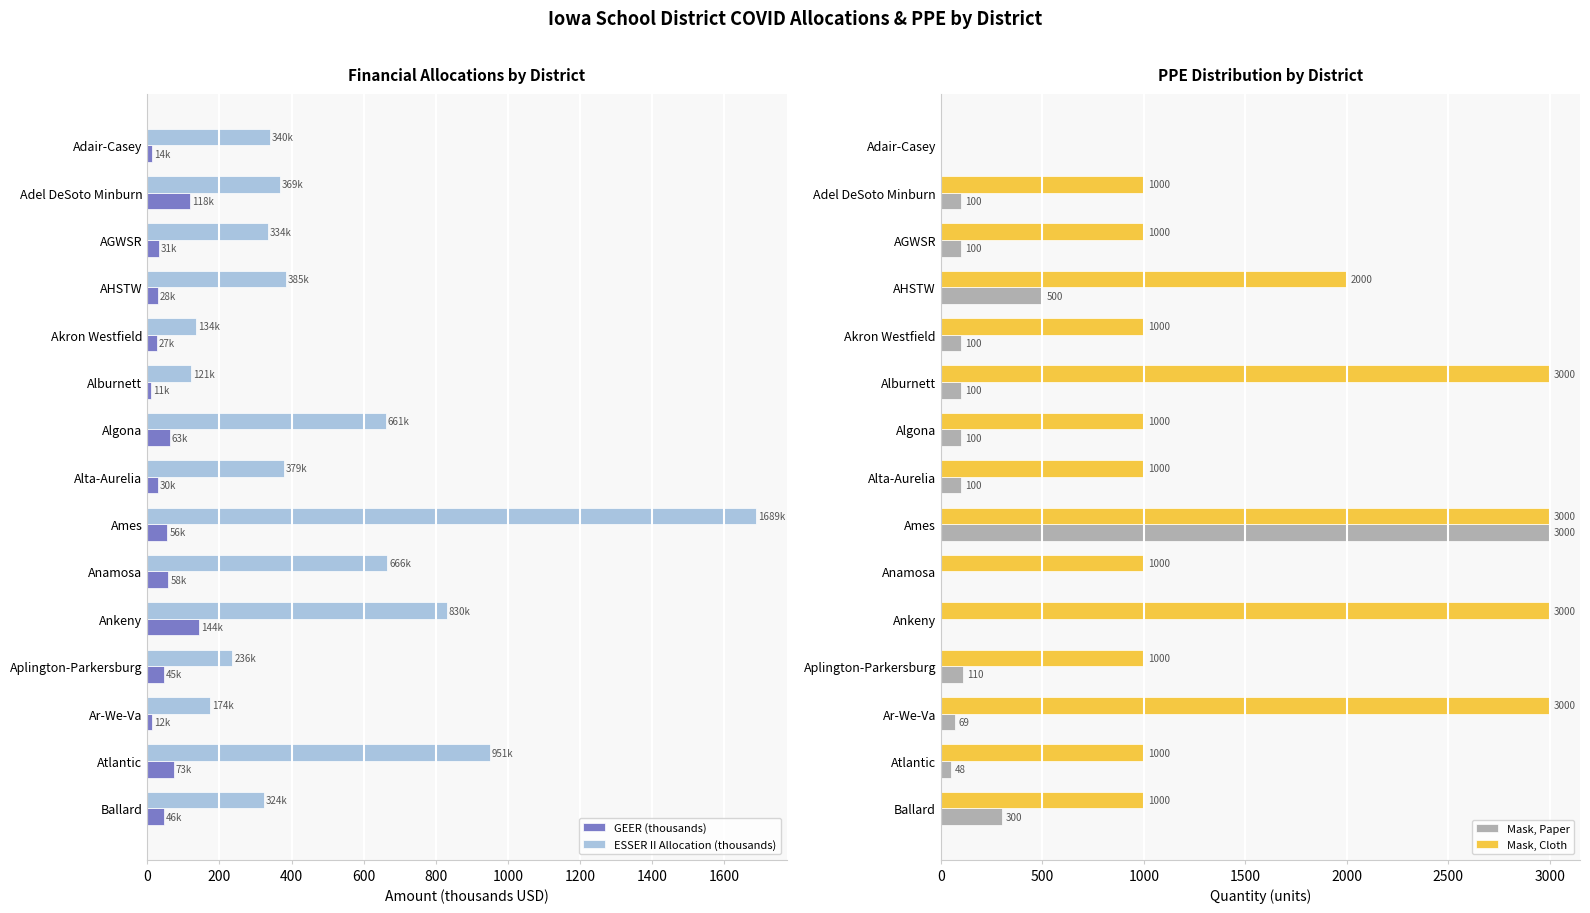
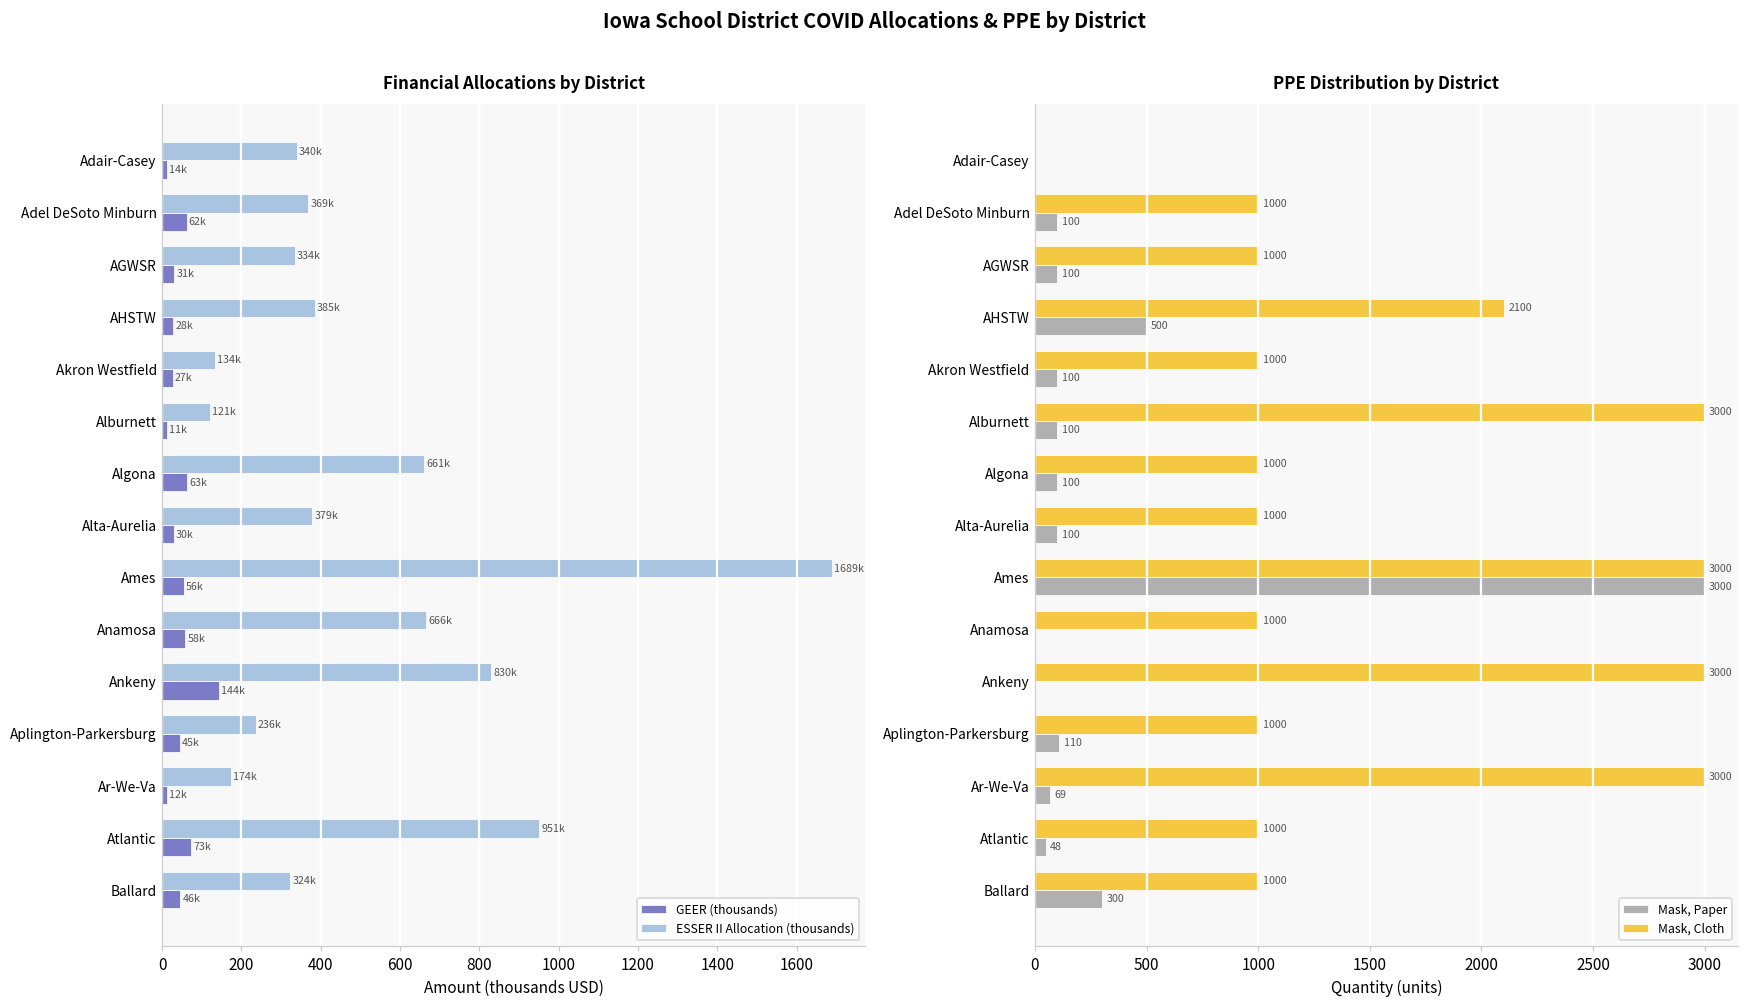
Financial Allocations by District, GEER (thousands), Adel DeSoto Minburn: 118k -> 62k
PPE Distribution by District, Mask, Cloth, AHSTW: 2000 -> 2100
